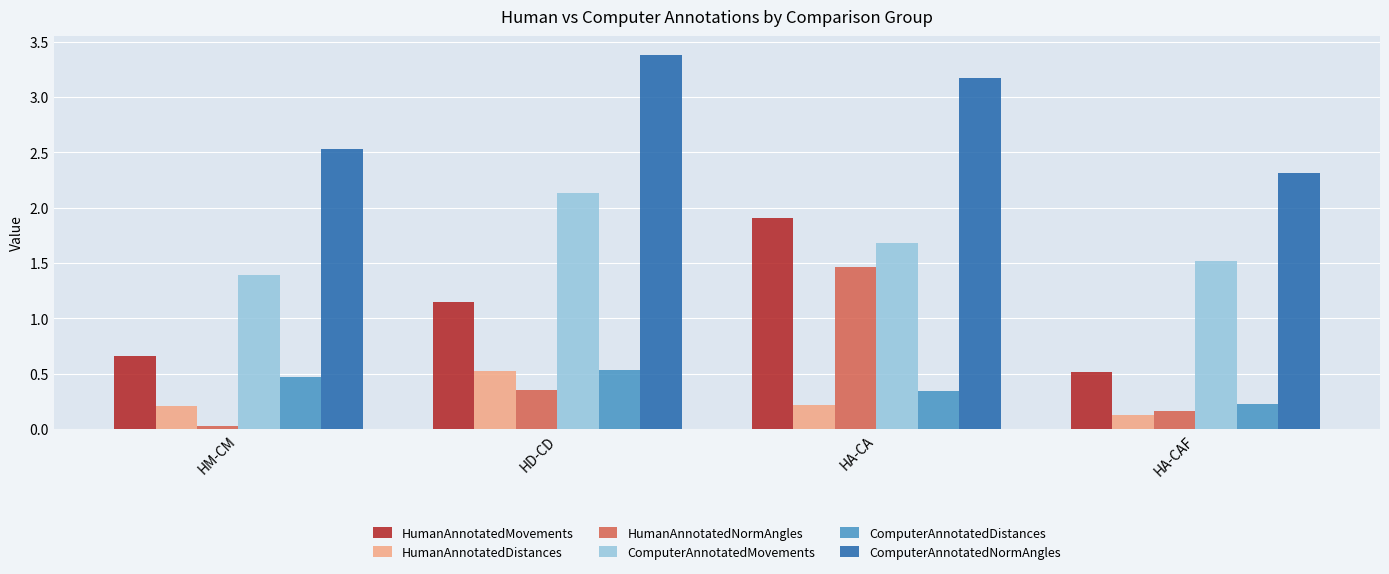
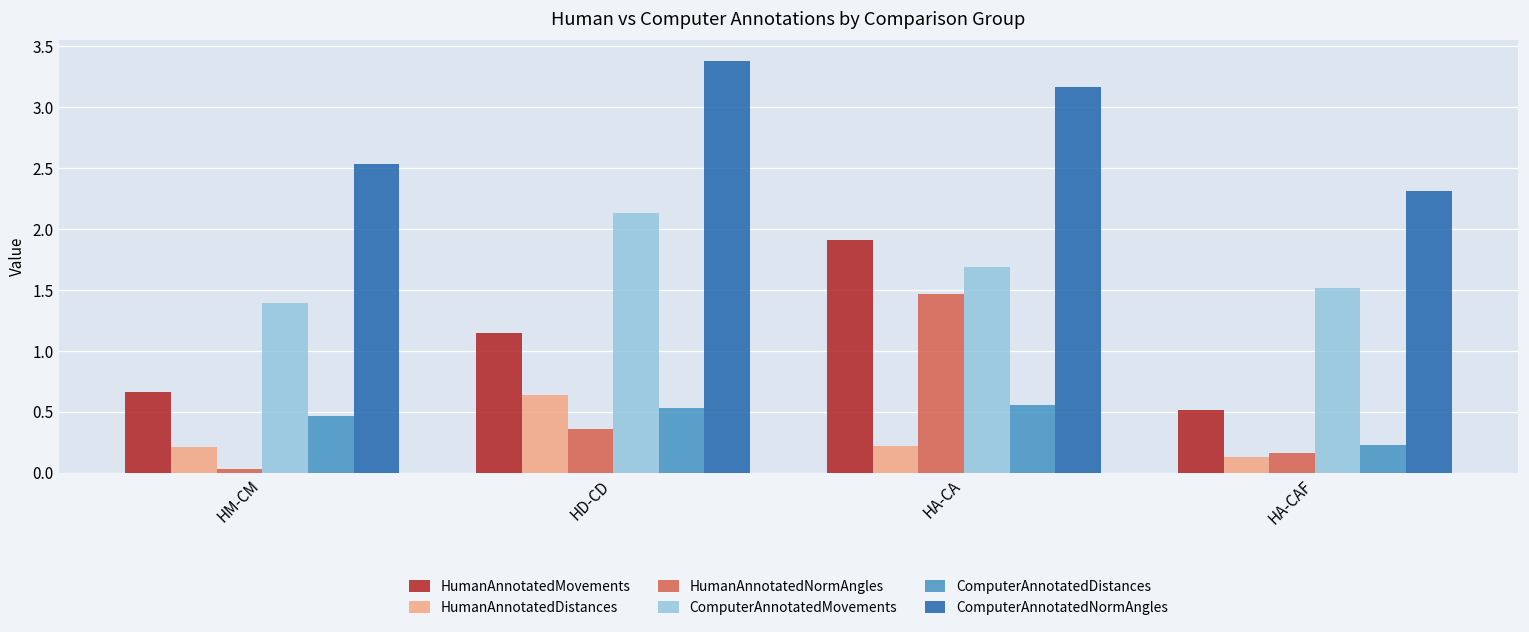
HumanAnnotatedDistances, HD-CD: 0.53 -> 0.64
ComputerAnnotatedDistances, HA-CA: 0.34 -> 0.55
